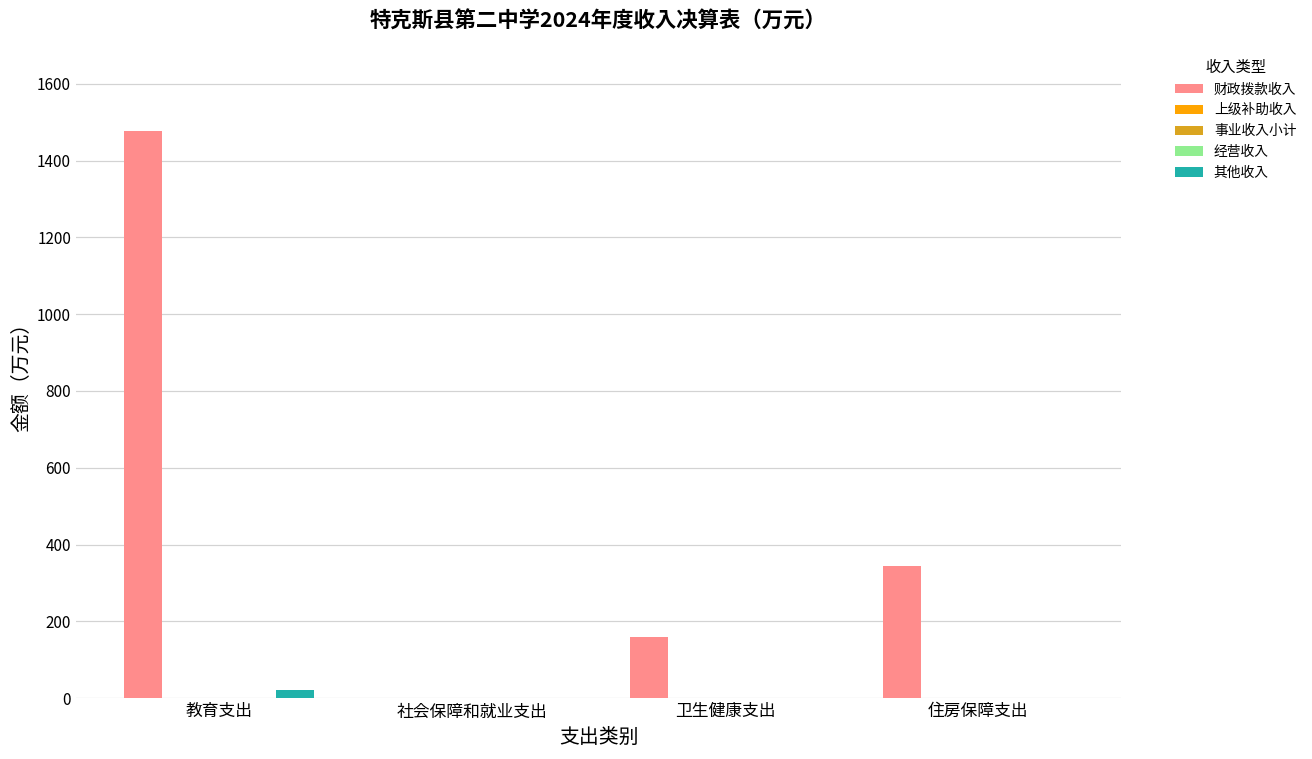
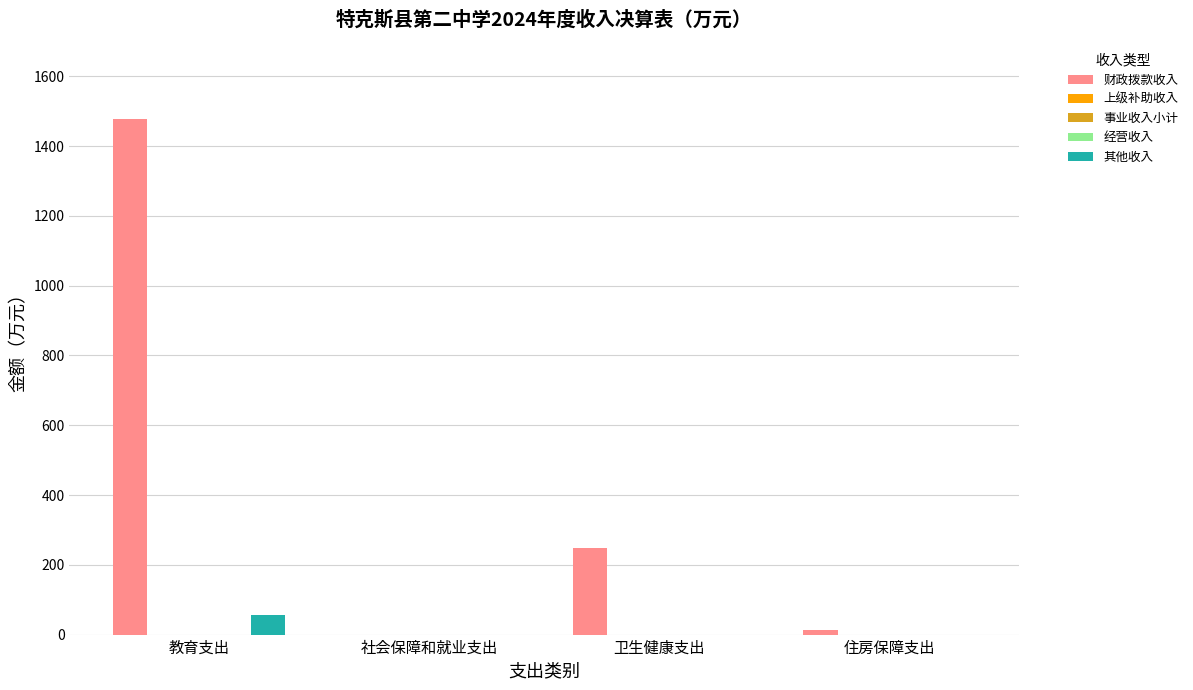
其他收入, 教育支出: 20 -> 60
财政拨款收入, 卫生健康支出: 160 -> 250
财政拨款收入, 住房保障支出: 340 -> 10
